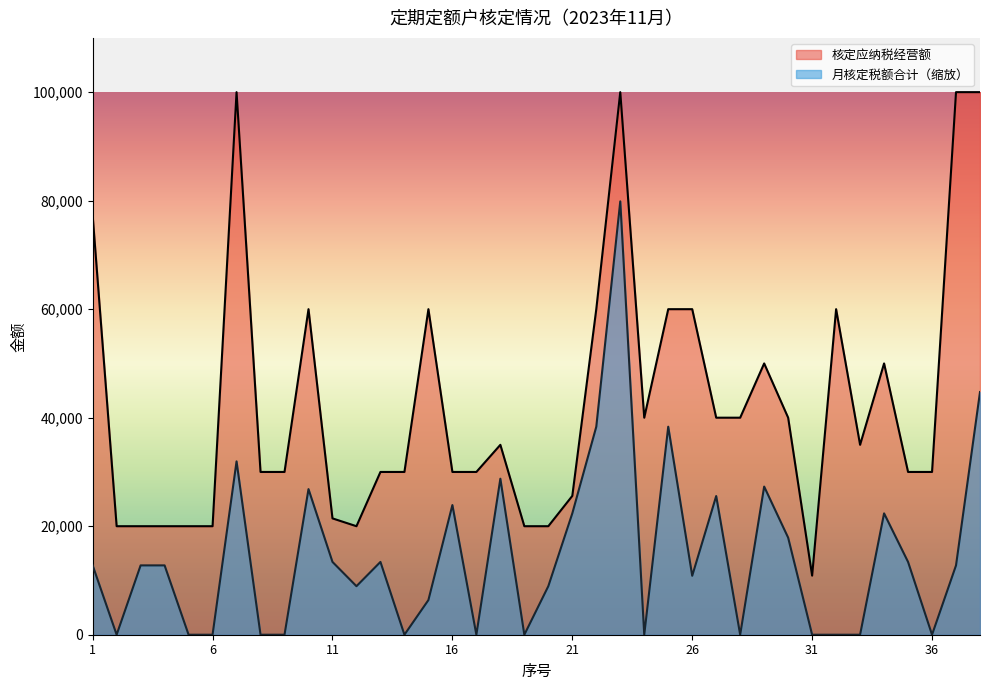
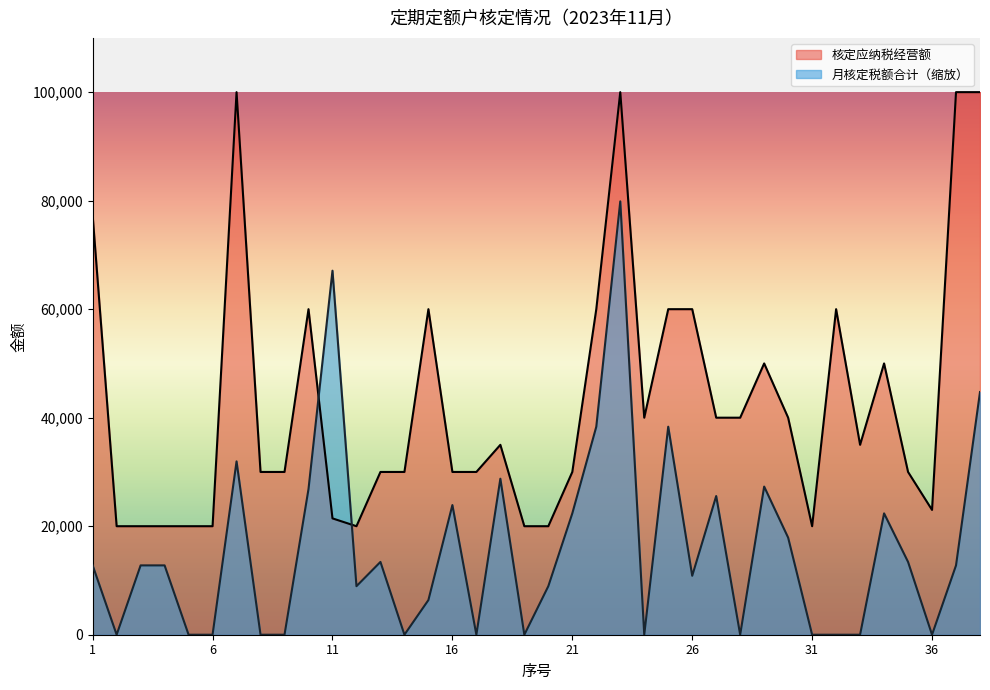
月核定税额合计（缩放）, 11: 13,000 -> 67,000
核定应纳税经营额, 21: 26,000 -> 30,000
核定应纳税经营额, 31: 11,000 -> 20,000
核定应纳税经营额, 36: 30,000 -> 23,000
